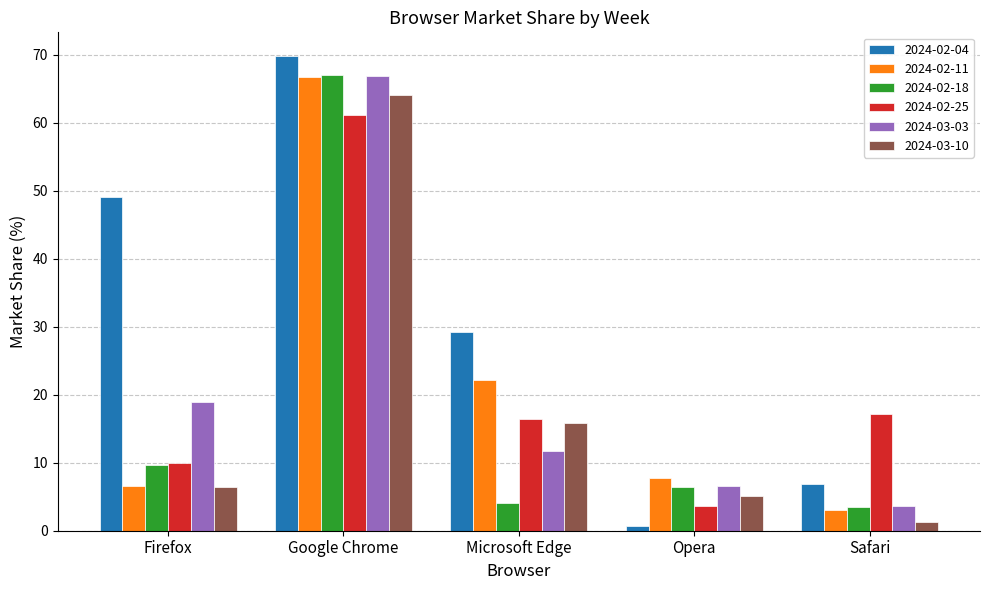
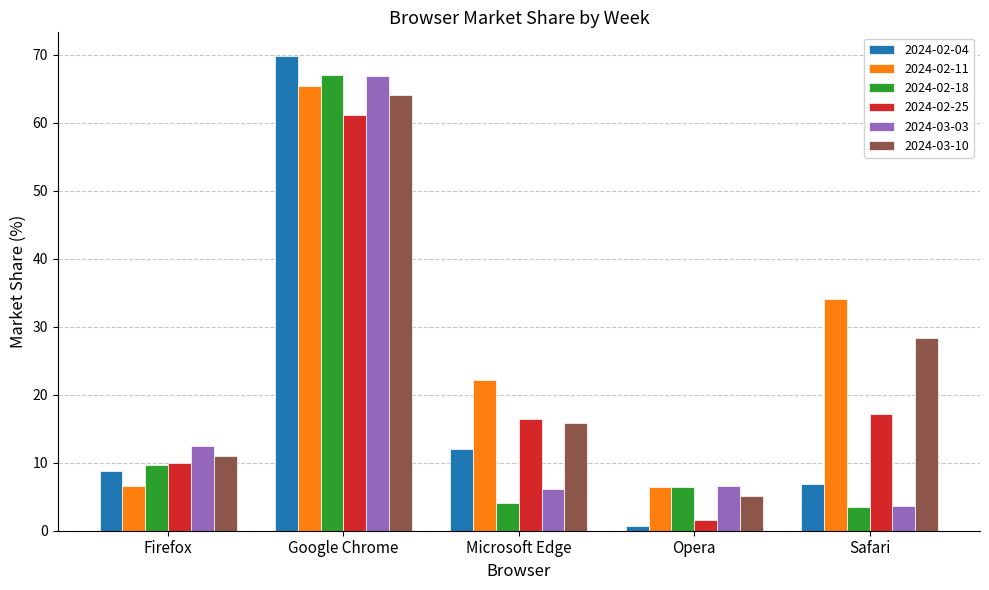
2024-02-04, Firefox: 49 -> 9
2024-03-03, Firefox: 19 -> 13
2024-03-10, Firefox: 6 -> 11
2024-02-11, Google Chrome: 67 -> 65
2024-02-04, Microsoft Edge: 29 -> 12
2024-03-03, Microsoft Edge: 12 -> 6
2024-02-11, Opera: 8 -> 7
2024-02-25, Opera: 4 -> 2
2024-02-11, Safari: 3 -> 34
2024-03-10, Safari: 1 -> 28
